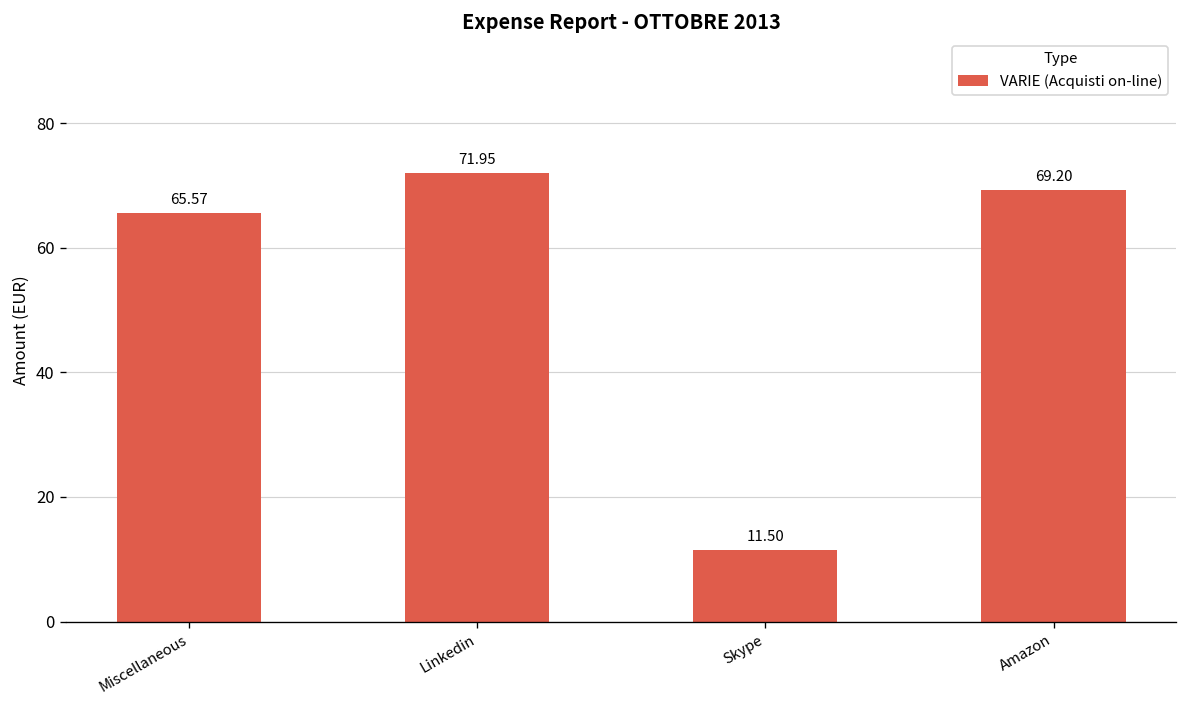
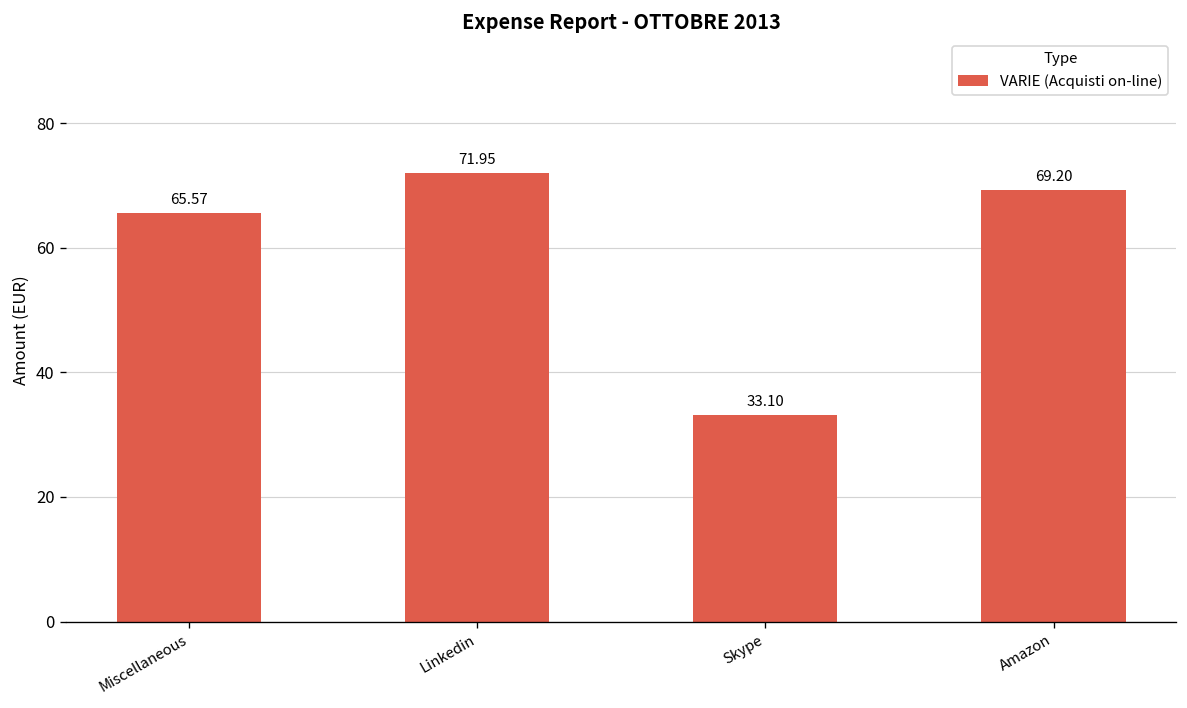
Skype: 11.50 -> 33.10
